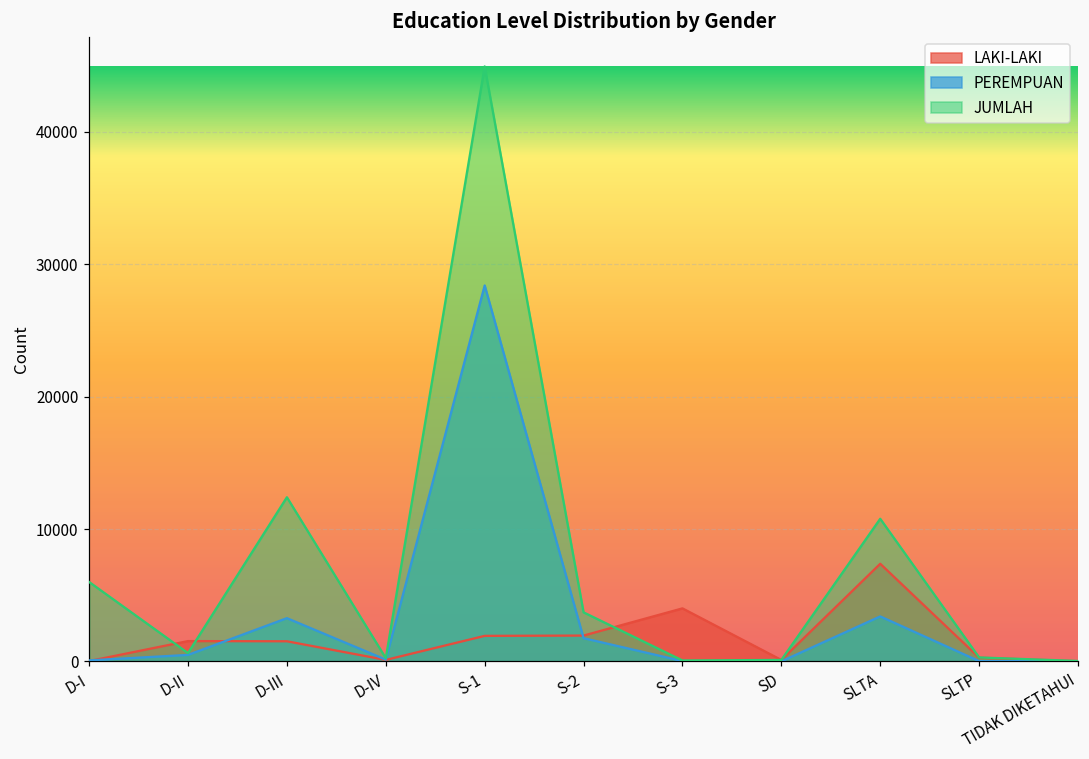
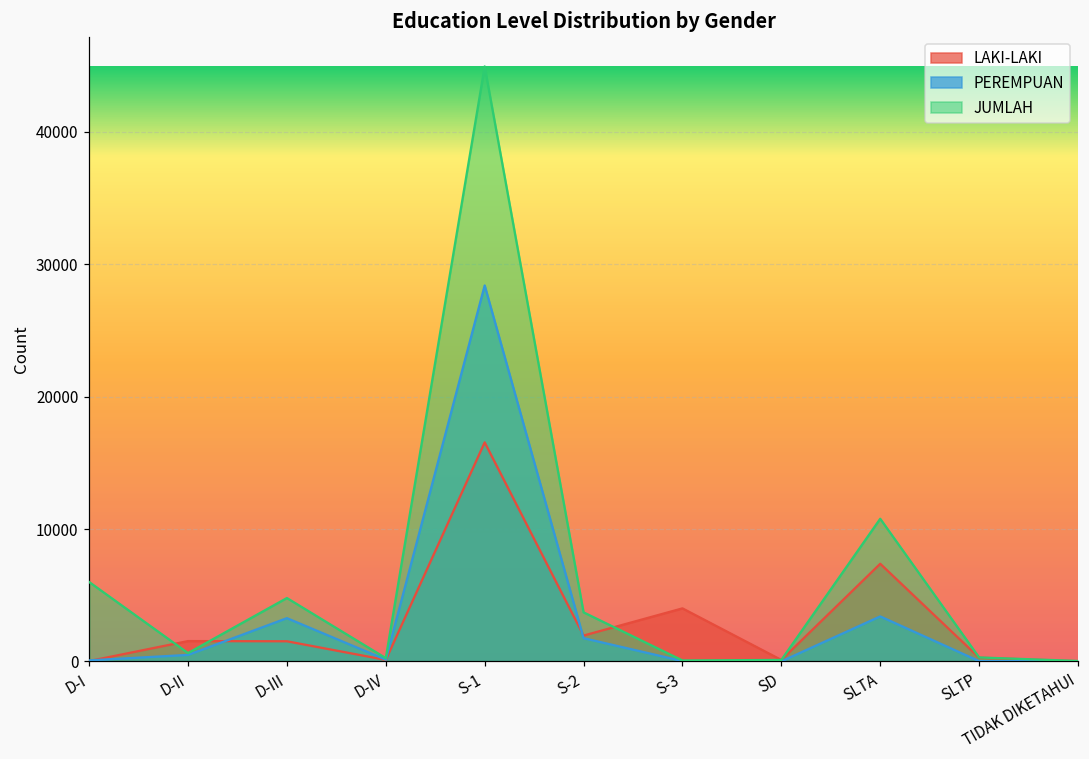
JUMLAH, D-III: 12400 -> 4800
LAKI-LAKI, S-1: 1900 -> 16500
